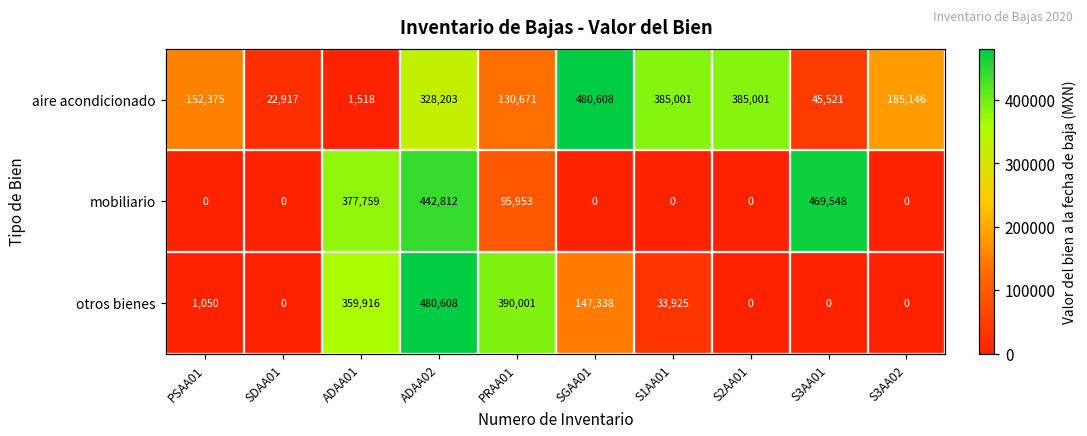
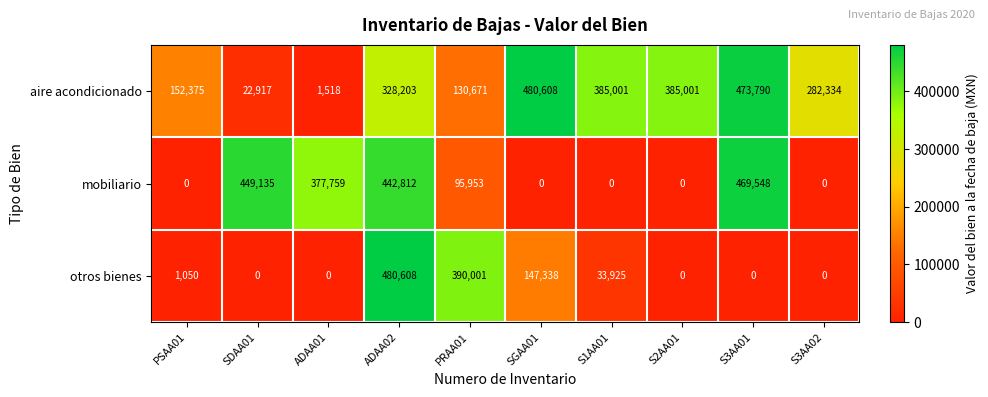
aire acondicionado, S3AA01: 45,521 -> 473,790
aire acondicionado, S3AA02: 185,146 -> 282,334
mobiliario, SDAA01: 0 -> 449,135
otros bienes, ADAA01: 359,916 -> 0
